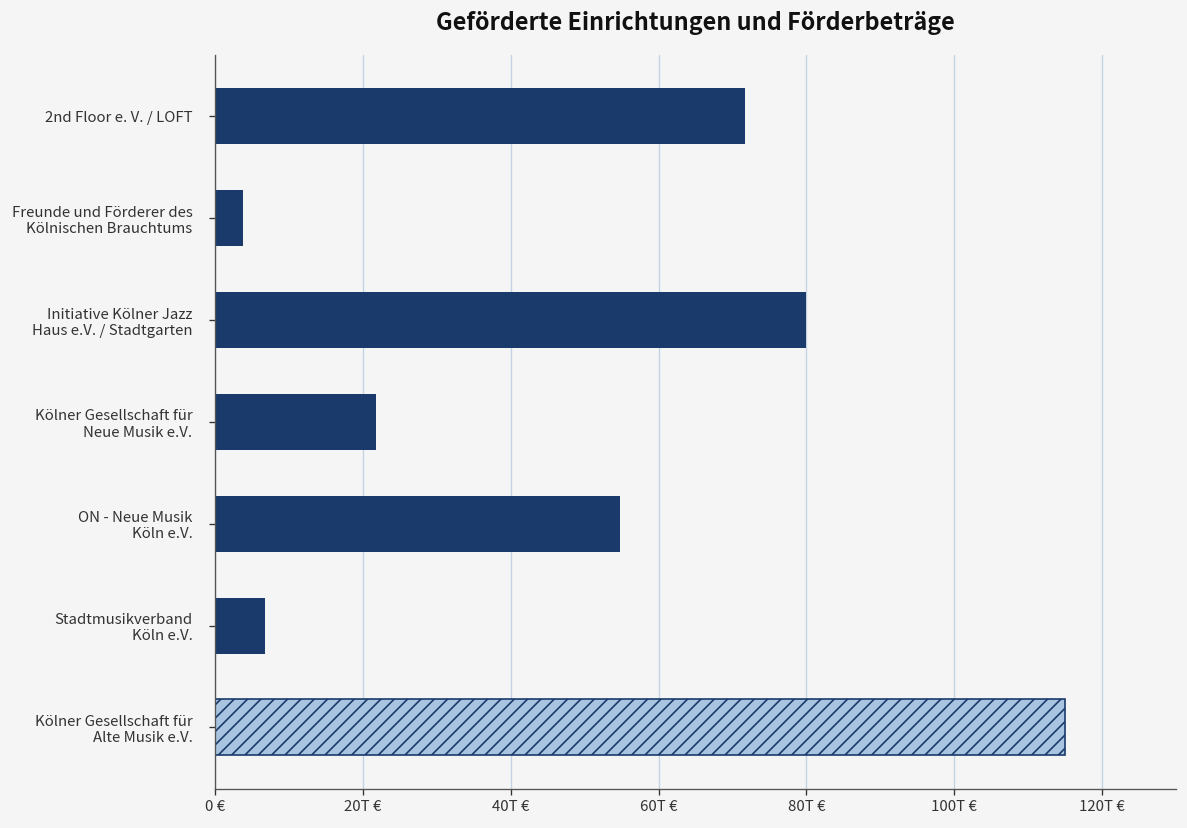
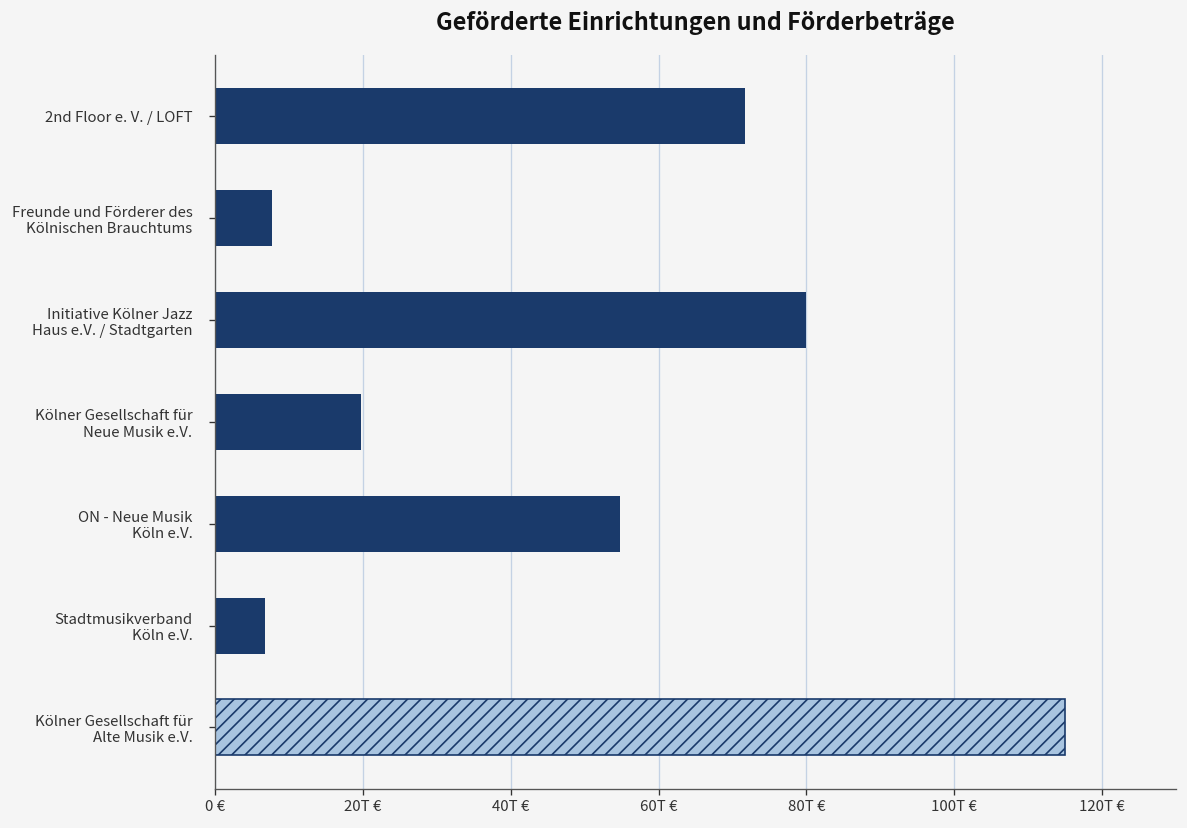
Freunde und Förderer des Kölnischen Brauchtums: 4T € -> 8T €
Kölner Gesellschaft für Neue Musik e.V.: 22T € -> 20T €
